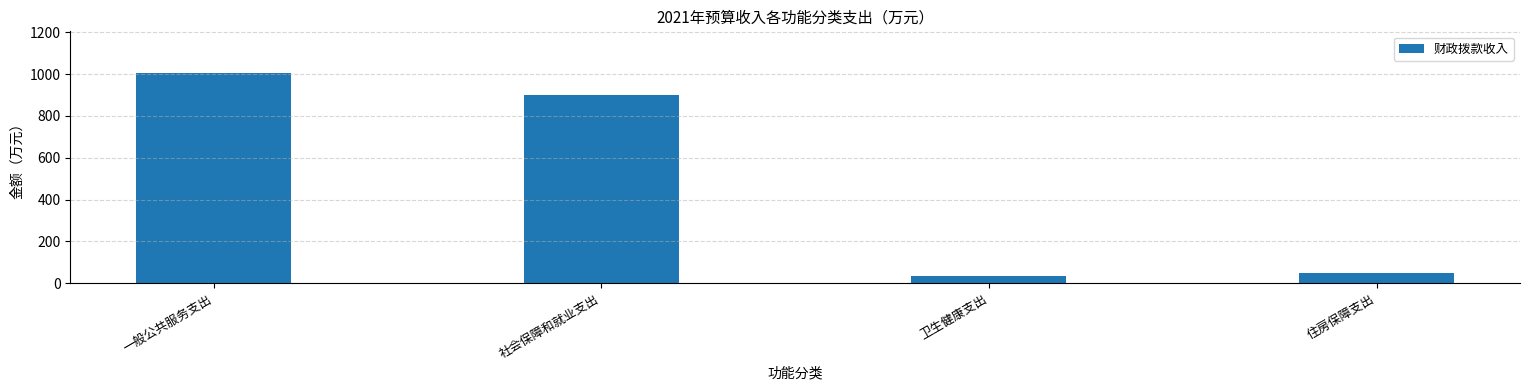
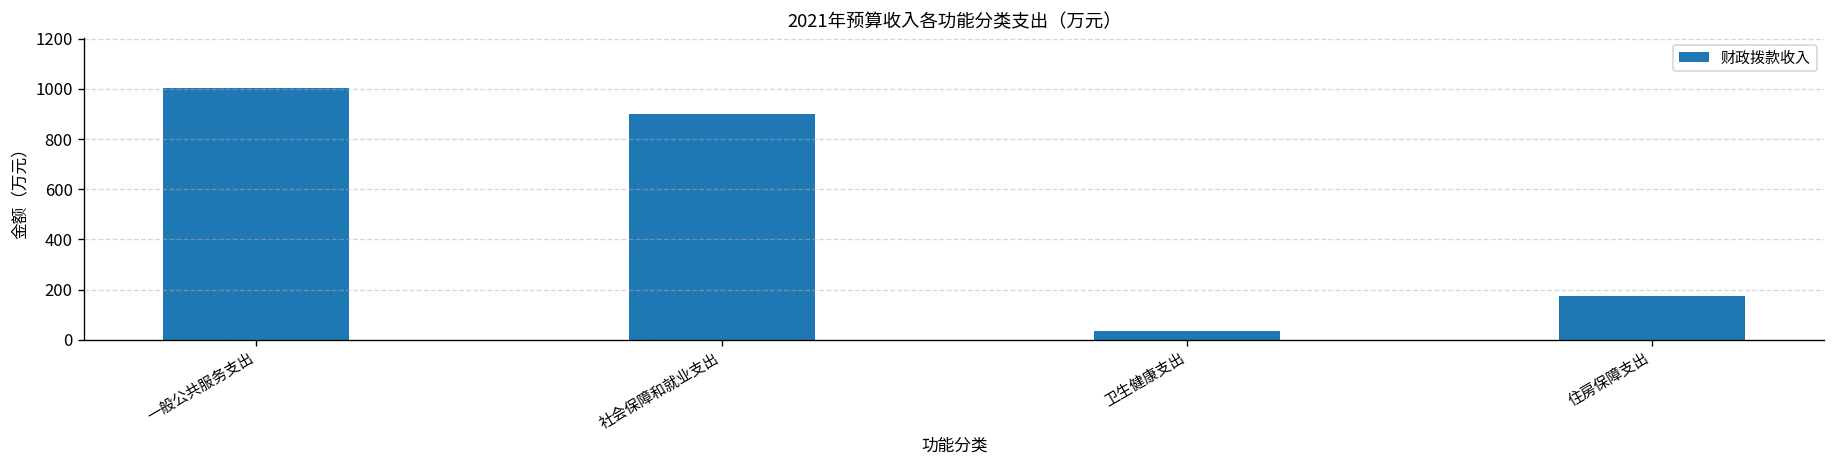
住房保障支出: 50 -> 170
